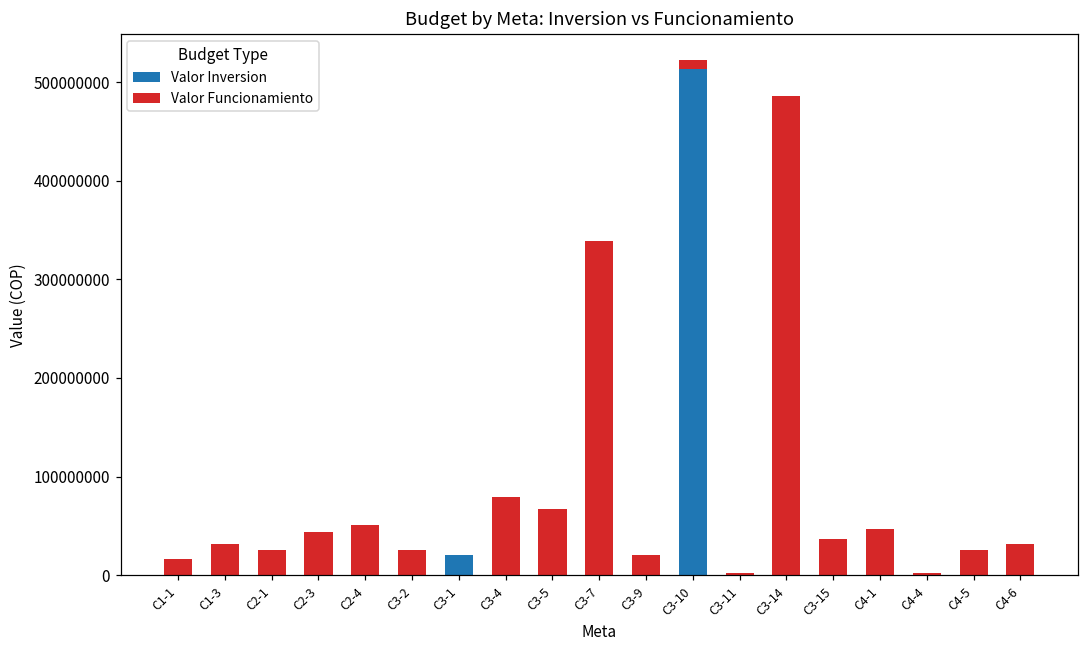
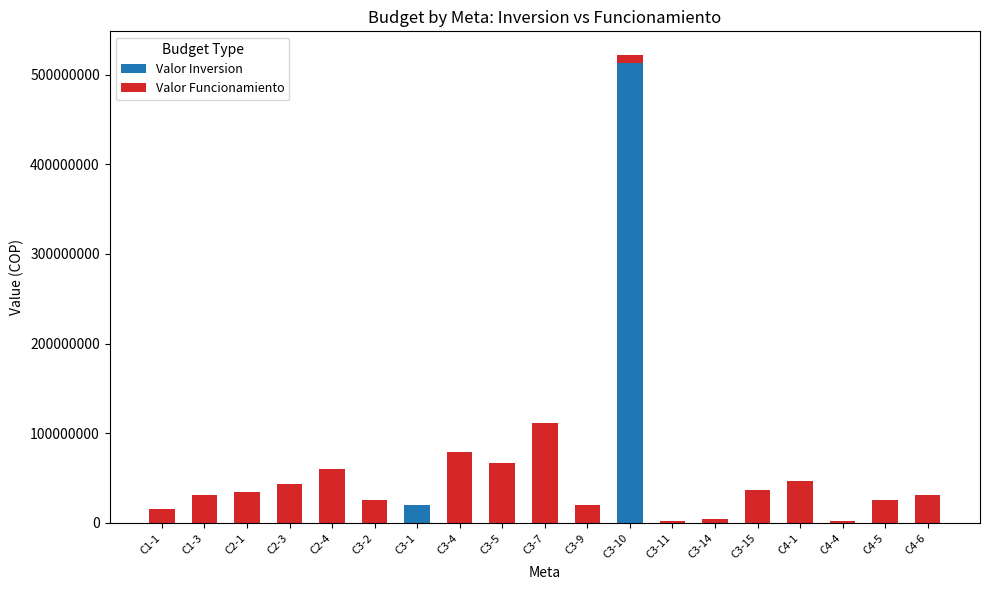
Valor Funcionamiento, C2-1: 25000000 -> 34000000
Valor Funcionamiento, C2-4: 50000000 -> 60000000
Valor Funcionamiento, C3-7: 340000000 -> 110000000
Valor Funcionamiento, C3-14: 490000000 -> 0
